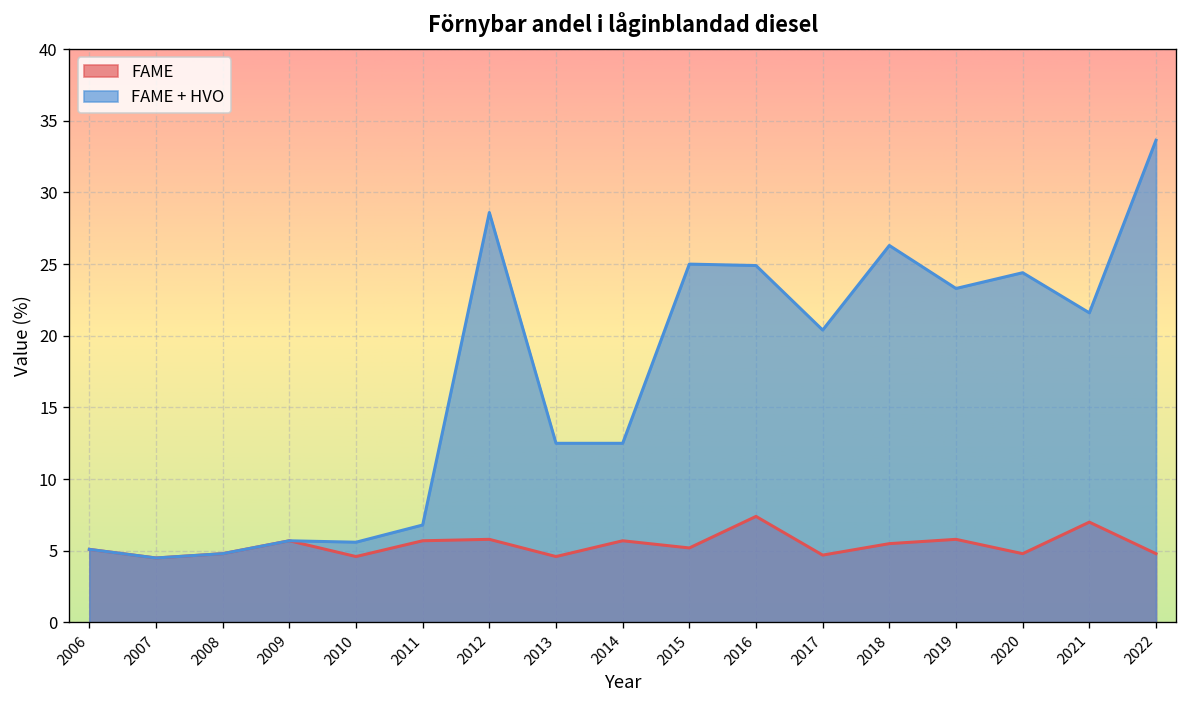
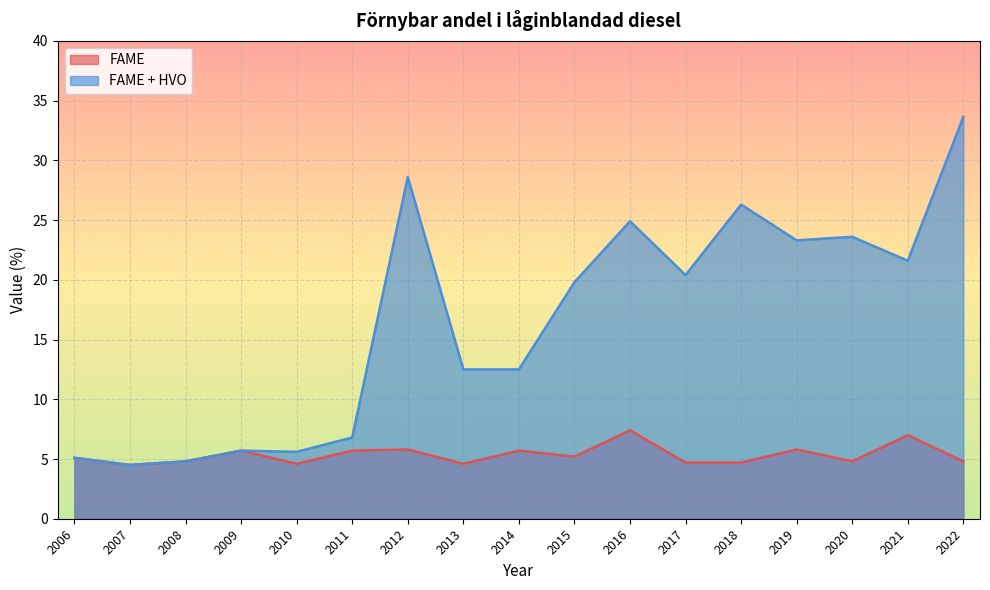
FAME + HVO, 2015: 25.0 -> 19.8
FAME, 2018: 5.5 -> 4.7
FAME + HVO, 2020: 24.4 -> 23.6
